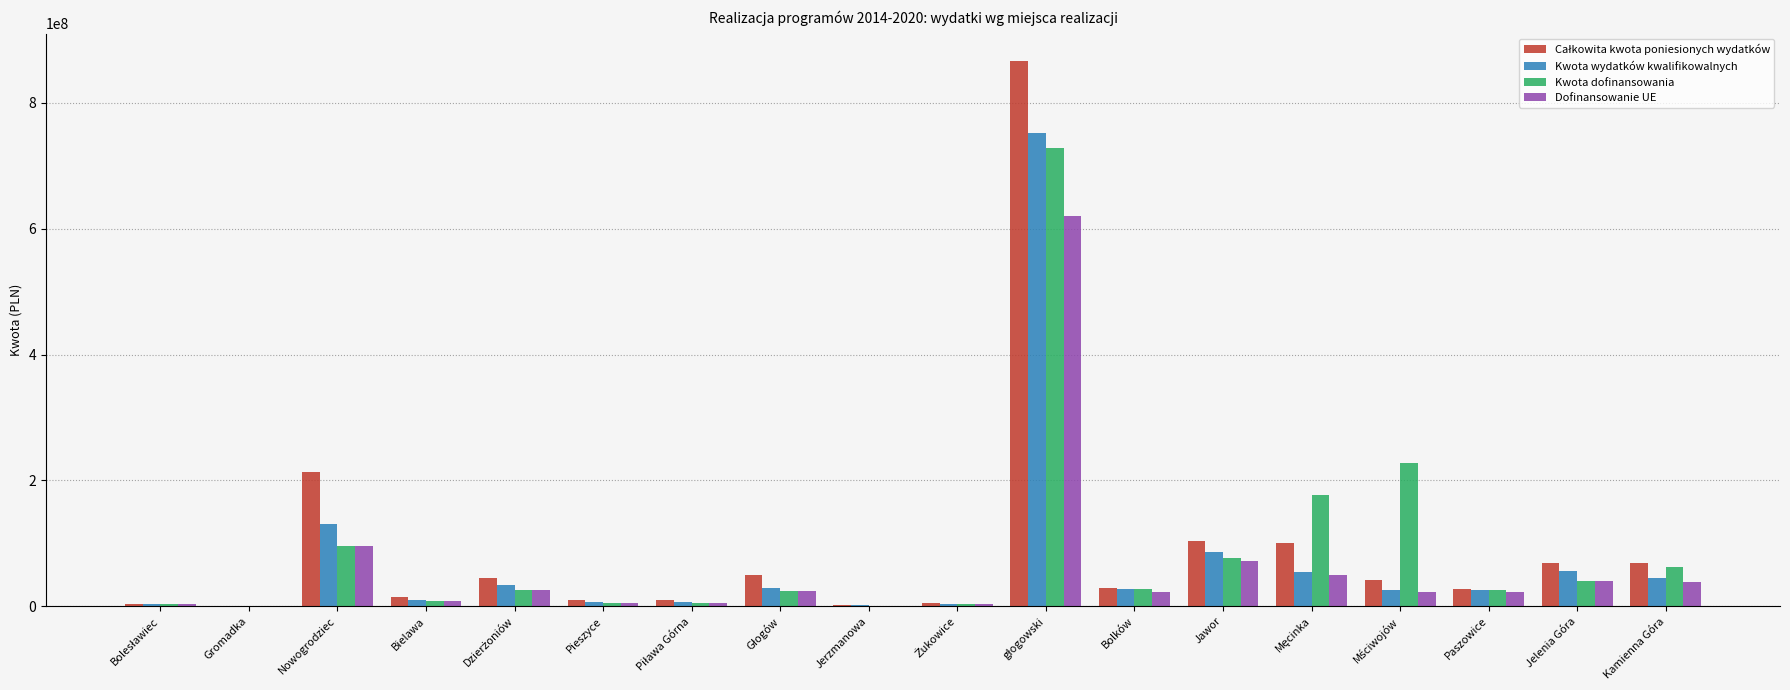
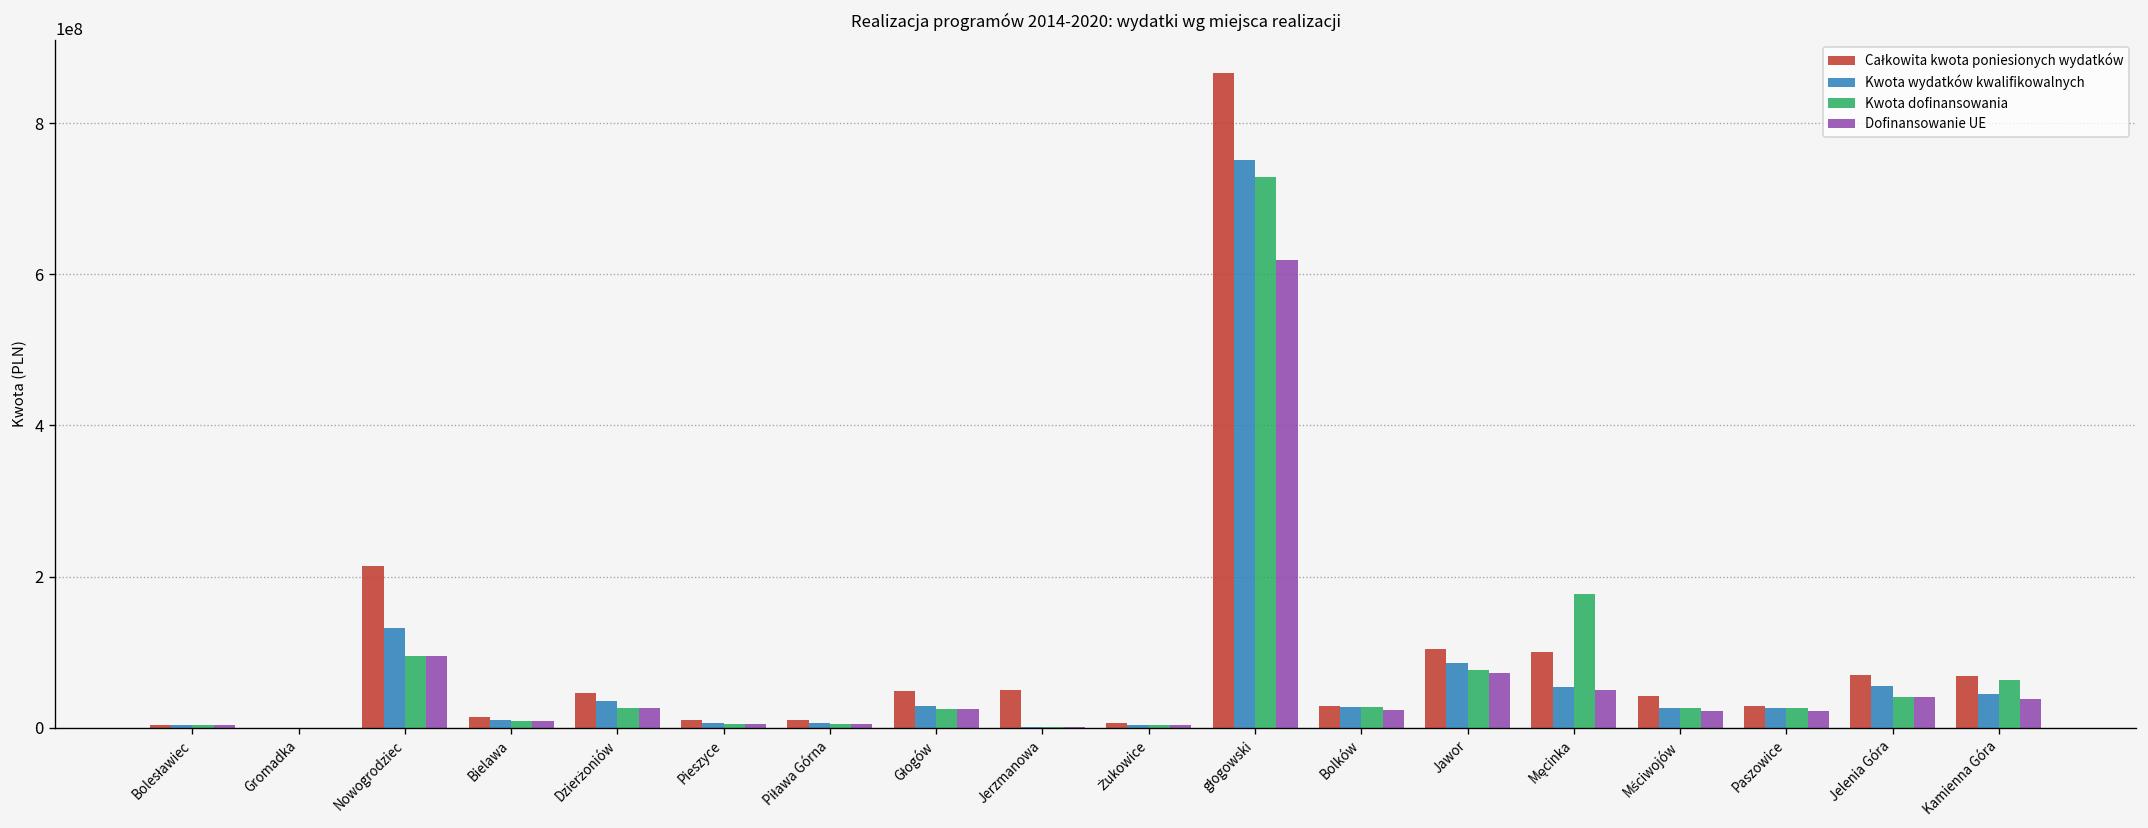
Całkowita kwota poniesionych wydatków, Jerzmanowa: 0 -> 50000000
Kwota dofinansowania, Mściwojów: 230000000 -> 30000000
